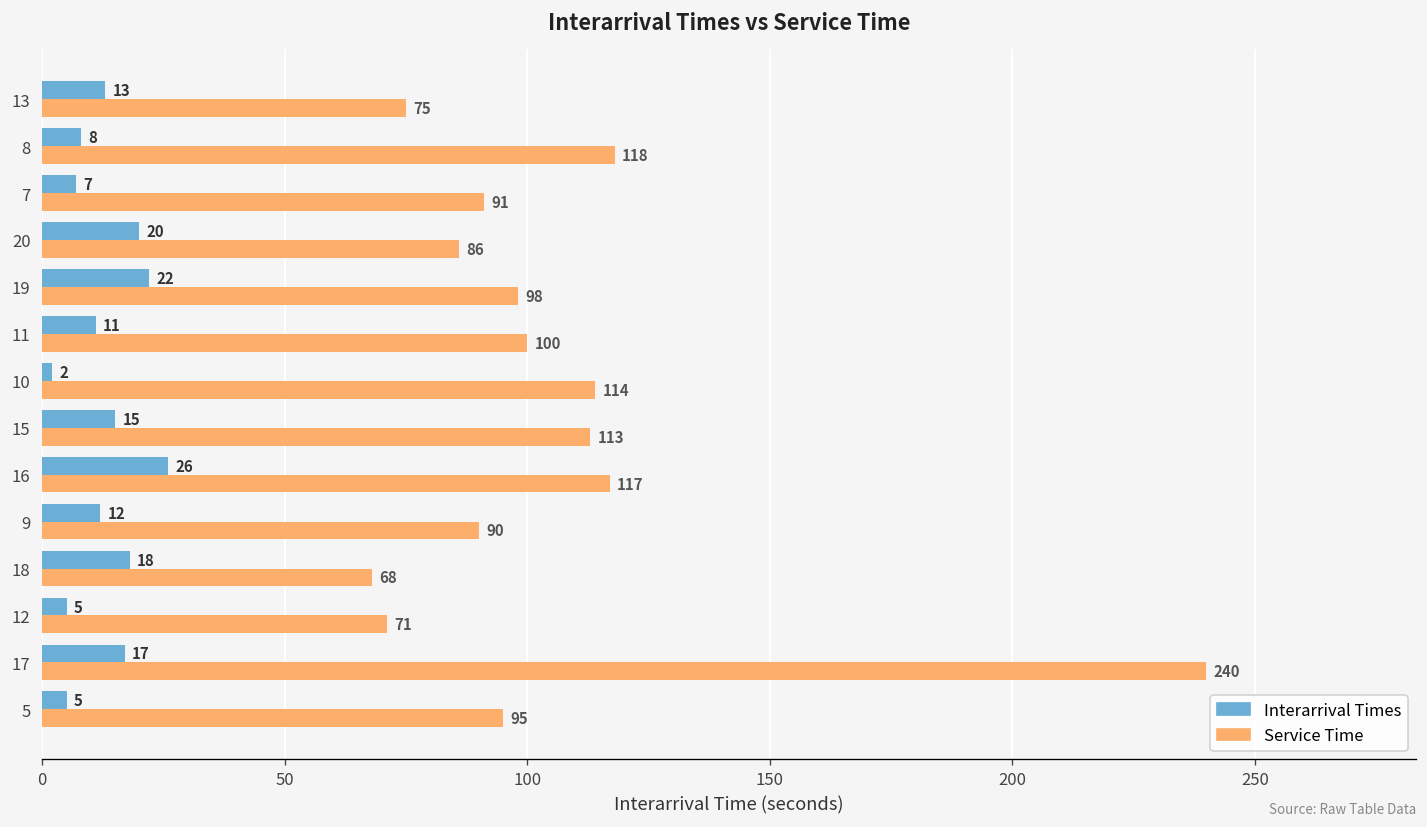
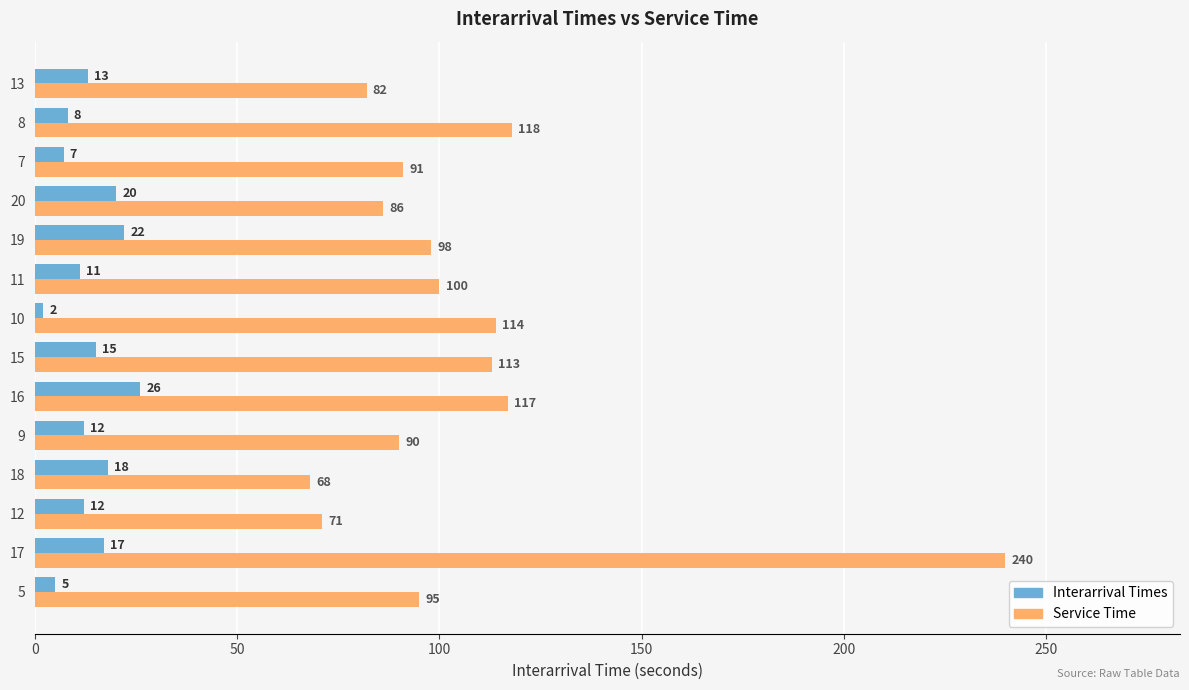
Service Time, 13: 75 -> 82
Interarrival Times, 12: 5 -> 12
